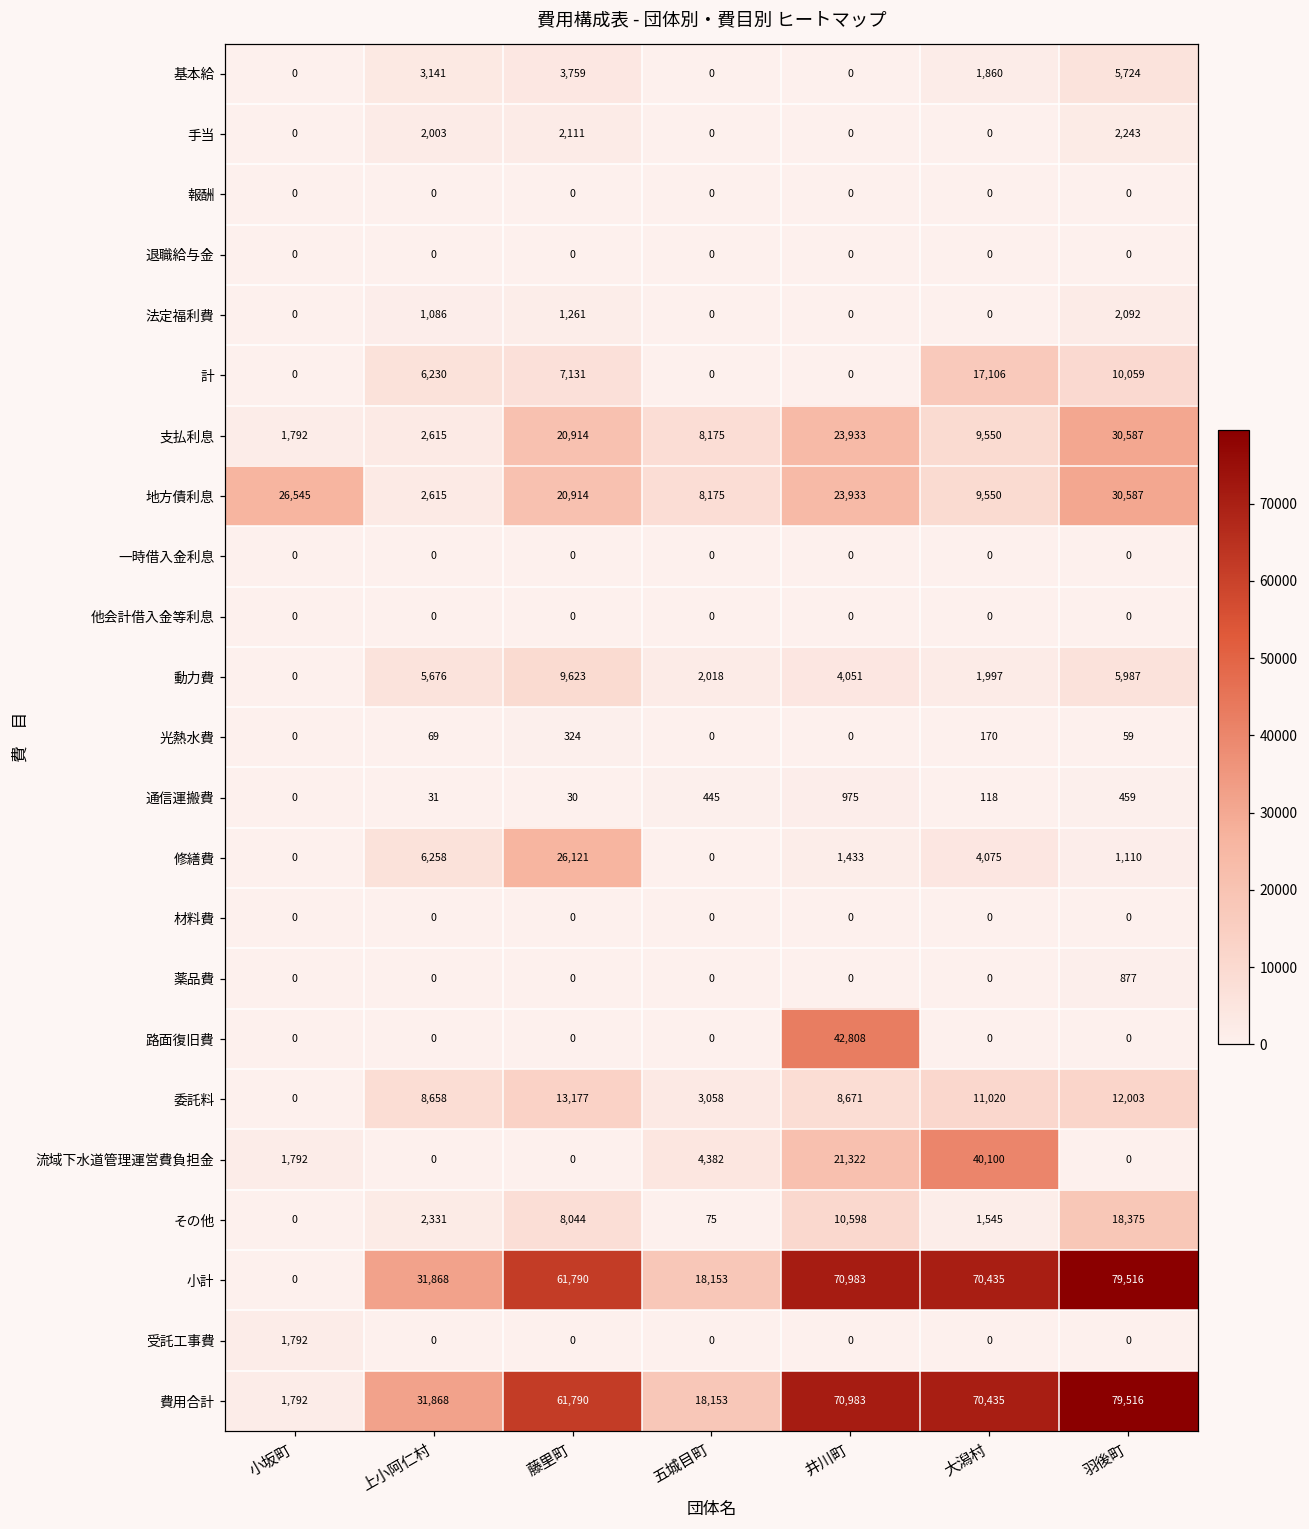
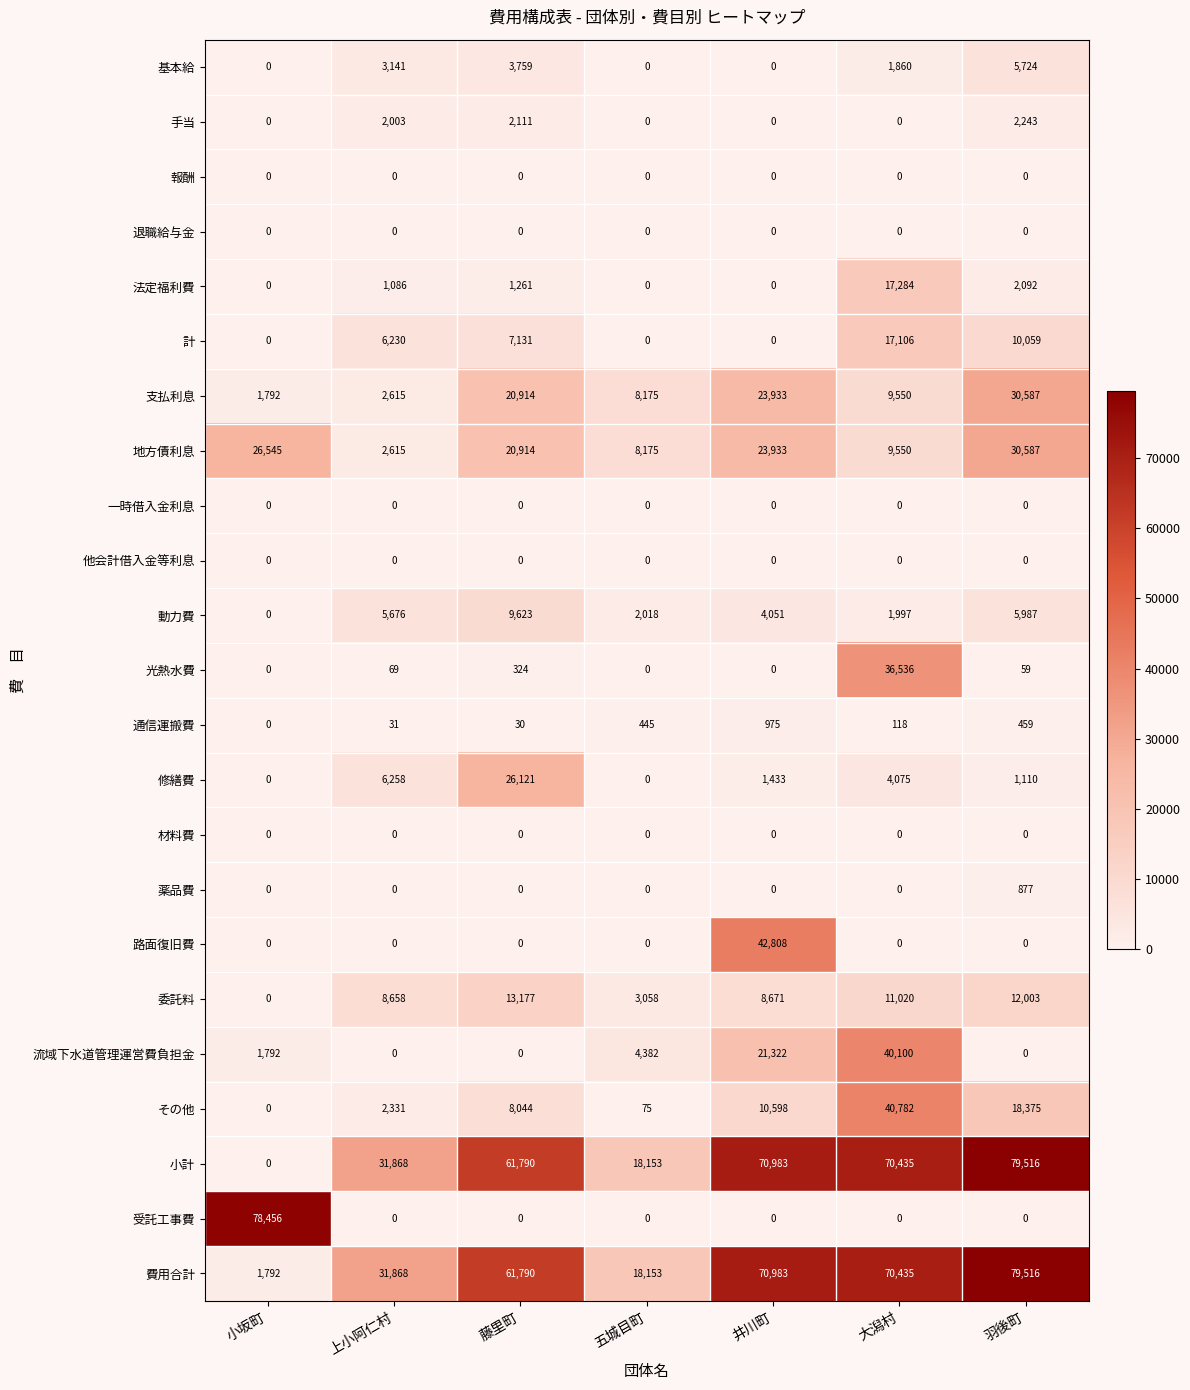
法定福利費, 大潟村: 0 -> 17,284
光熱水費, 大潟村: 170 -> 36,536
その他, 大潟村: 1,545 -> 40,782
受託工事費, 小坂町: 1,792 -> 78,456
